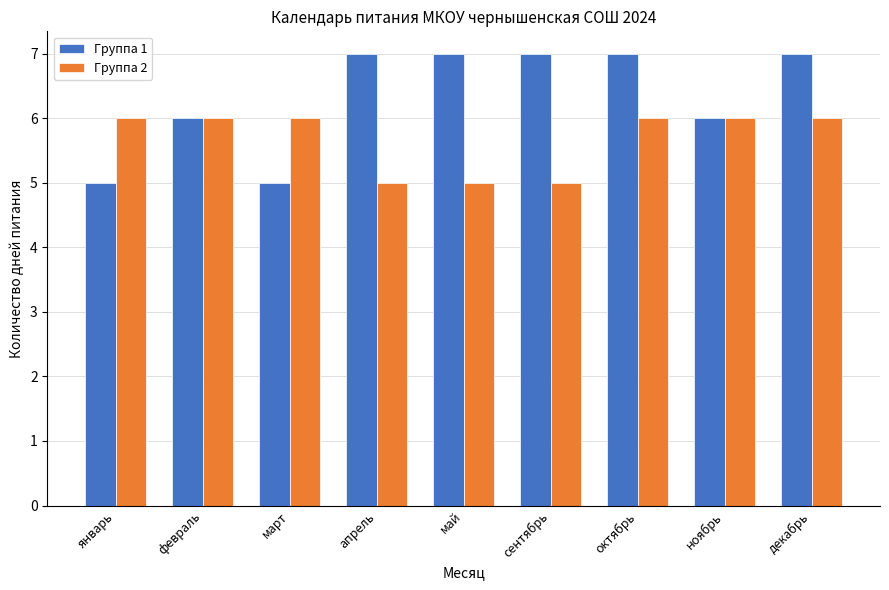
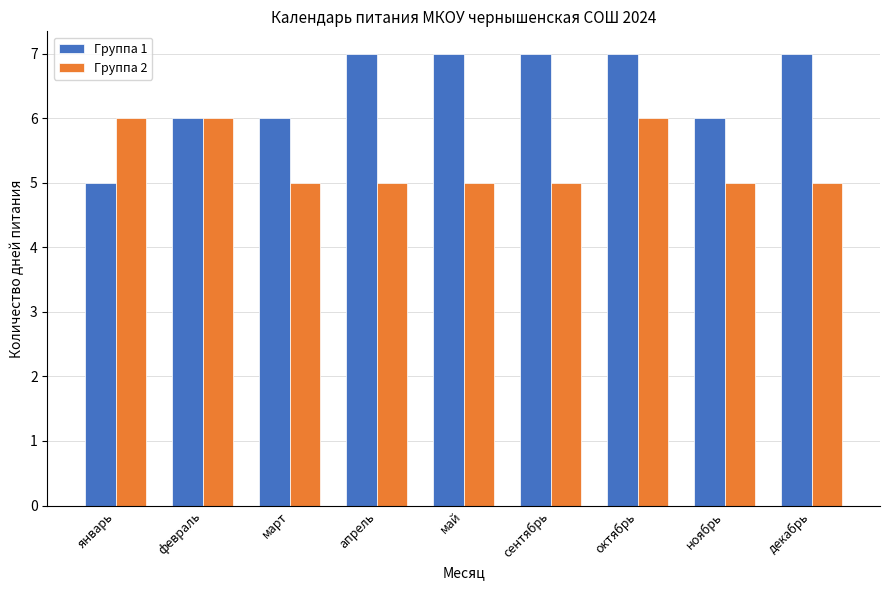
Группа 1, март: 5 -> 6
Группа 2, март: 6 -> 5
Группа 2, ноябрь: 6 -> 5
Группа 2, декабрь: 6 -> 5
